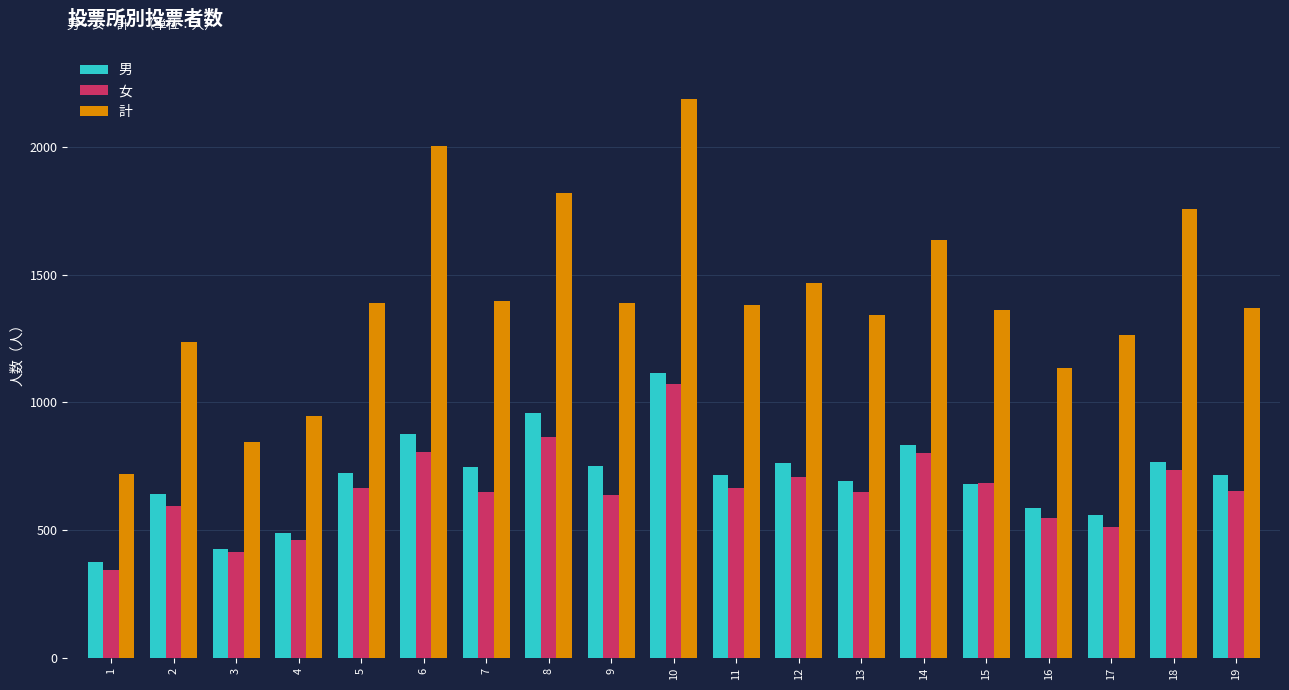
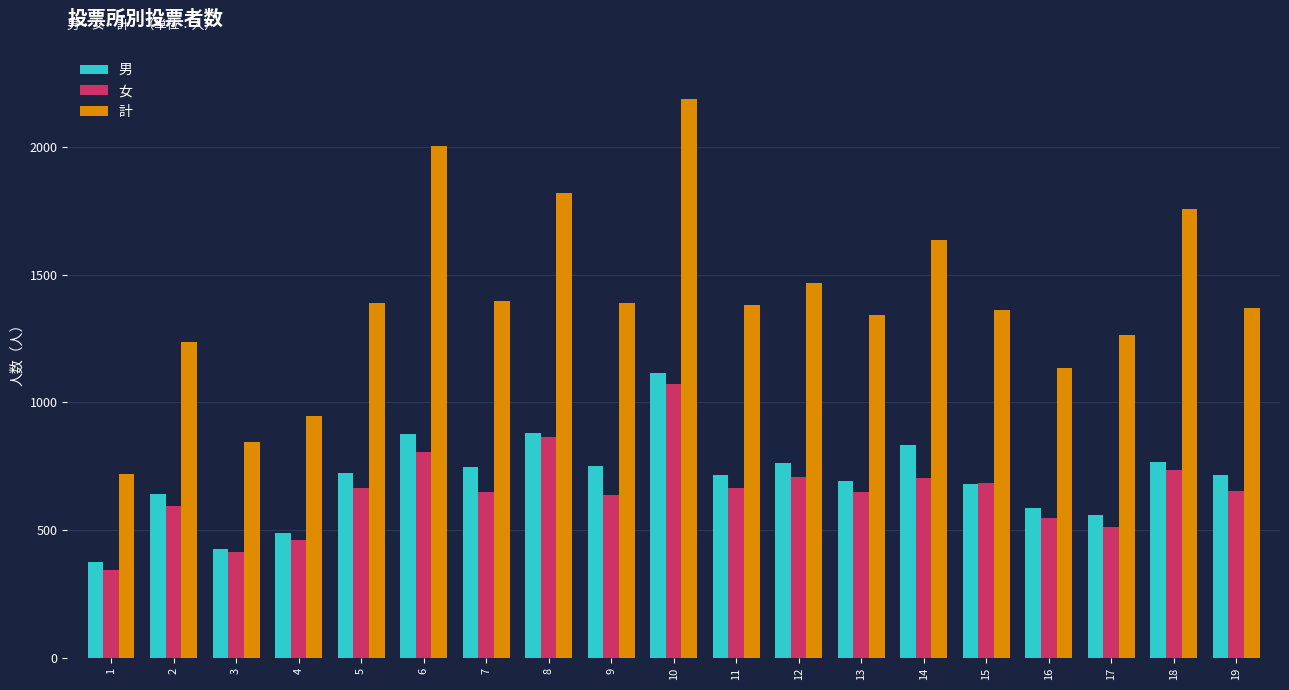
男, 8: 960 -> 880
女, 14: 800 -> 700
